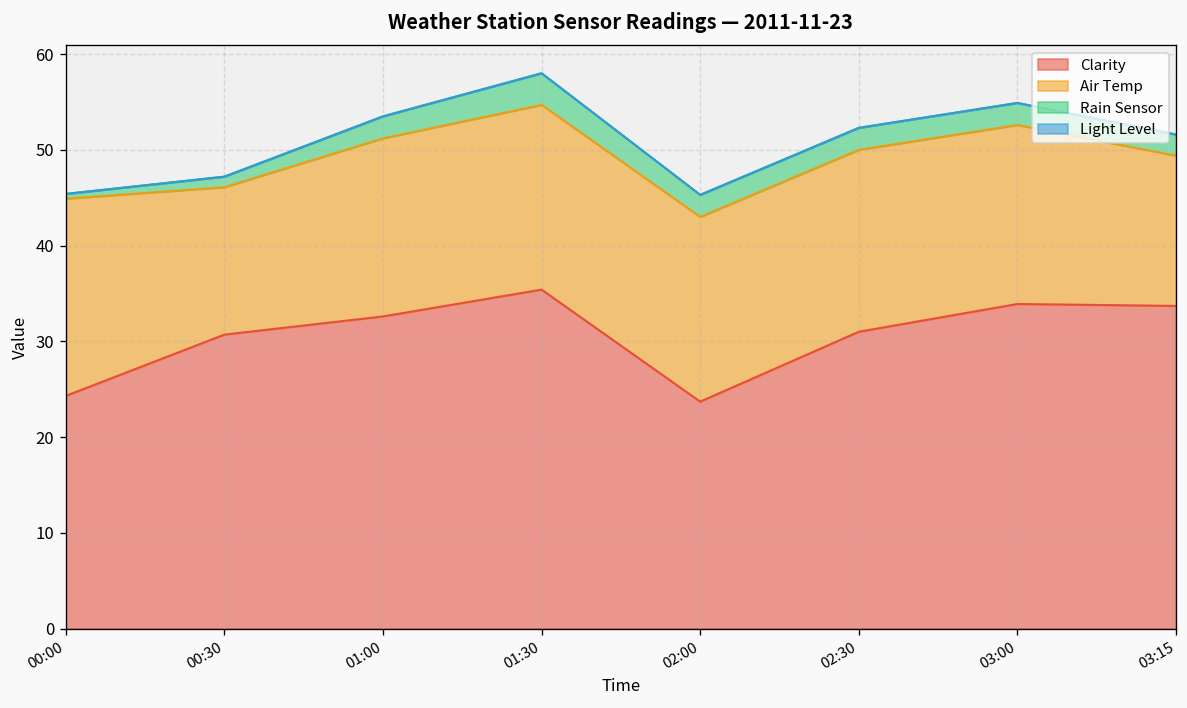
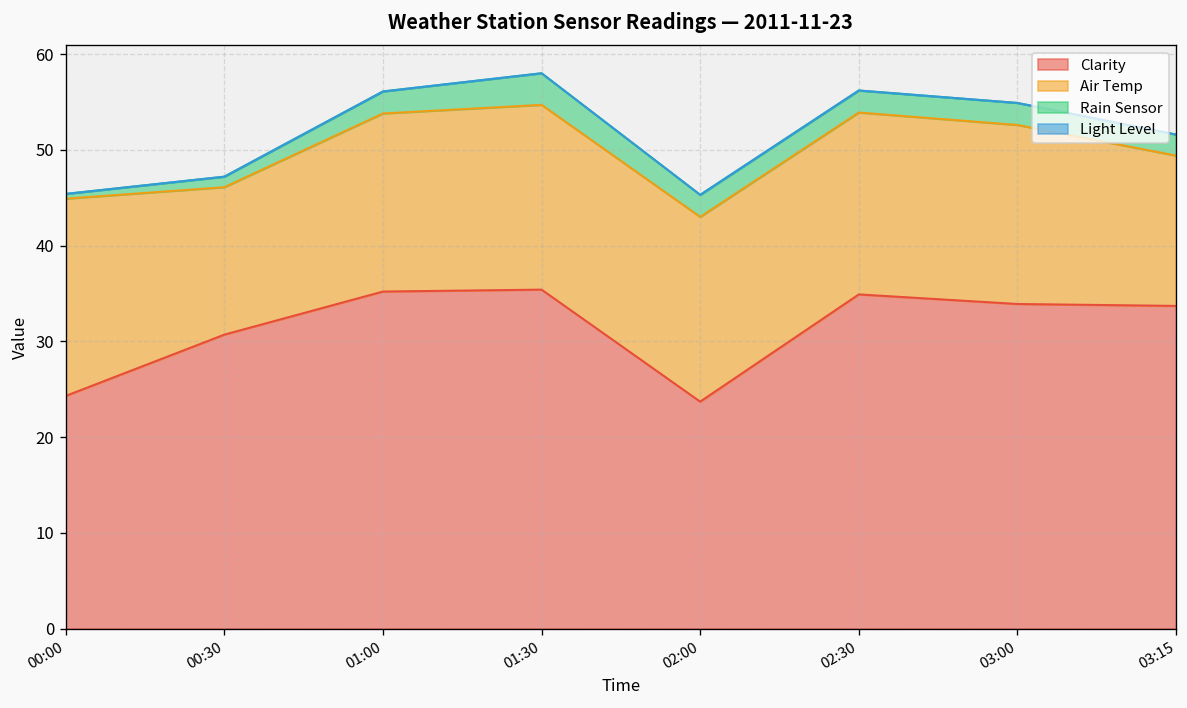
Clarity, 01:00: 33 -> 35
Clarity, 02:30: 31 -> 35
